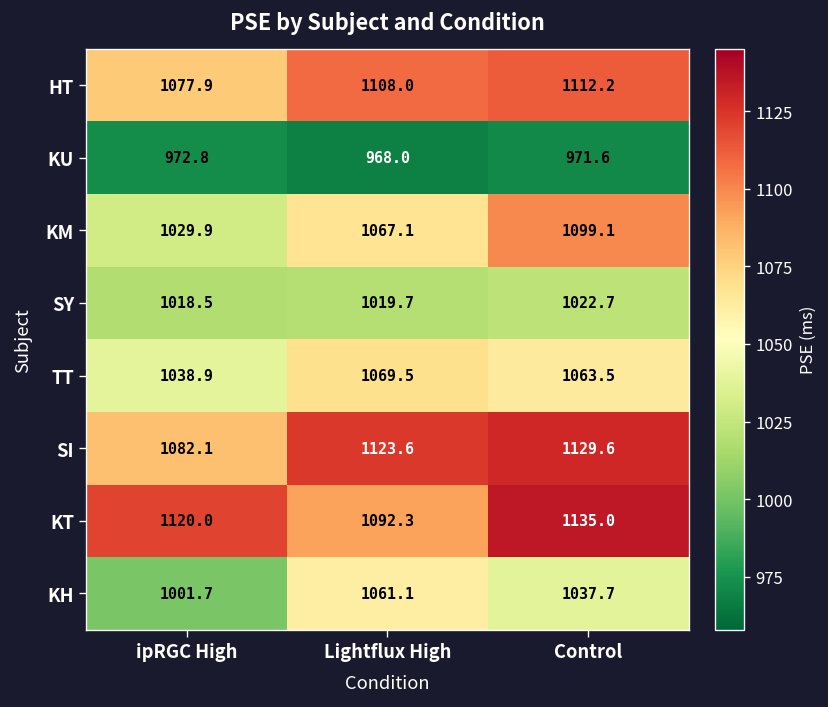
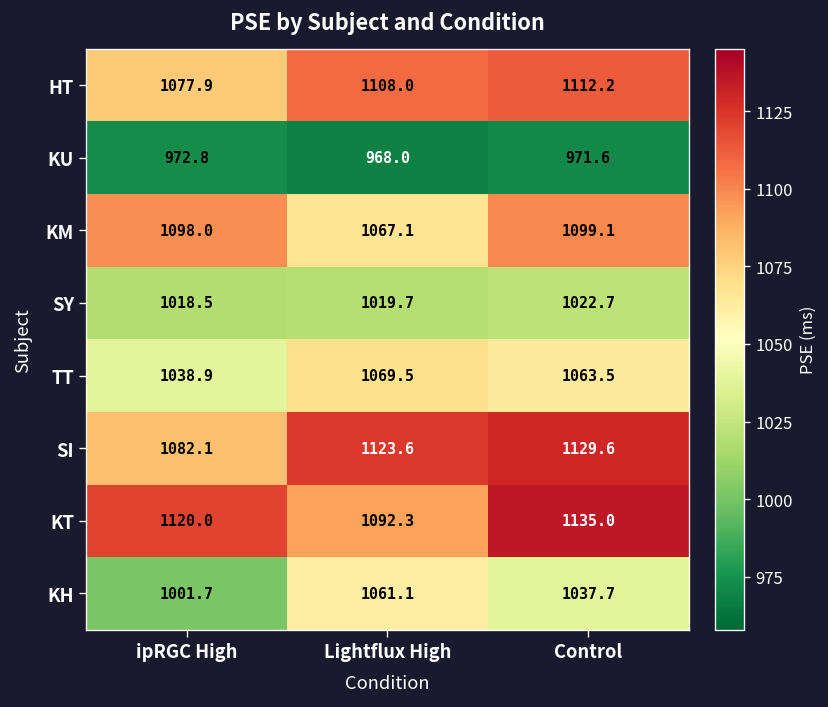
KM, ipRGC High: 1029.9 -> 1098.0
